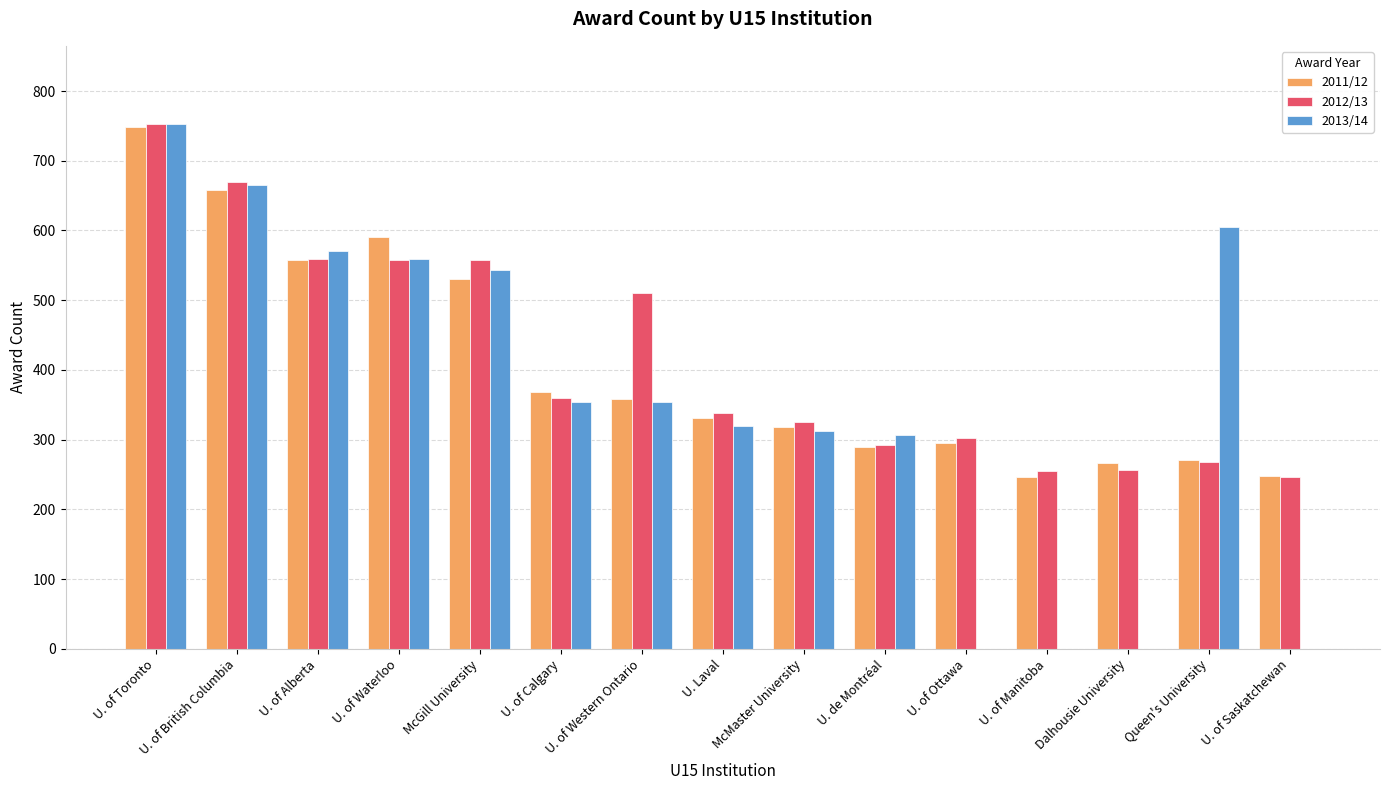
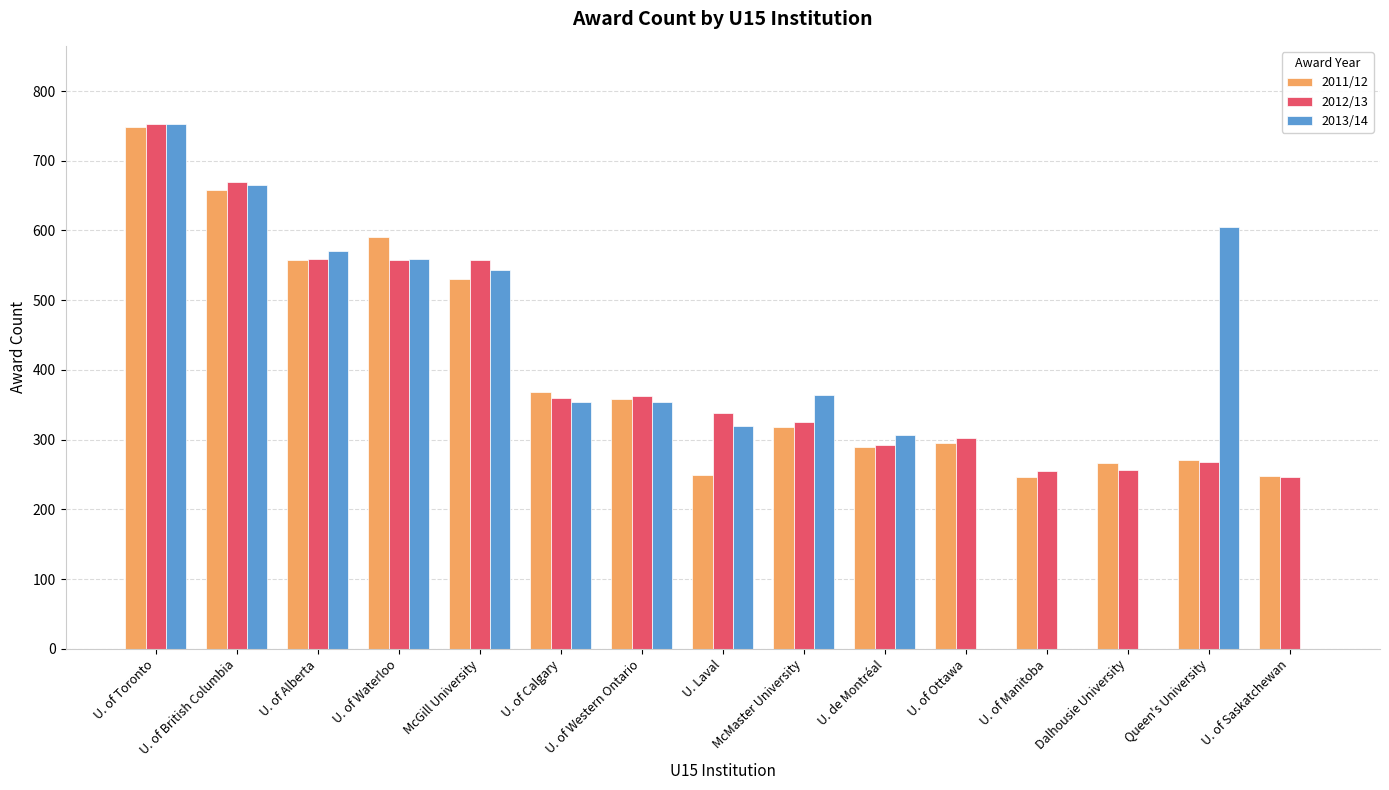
2012/13, U. of Western Ontario: 510 -> 360
2011/12, U. Laval: 330 -> 250
2013/14, McMaster University: 310 -> 360
